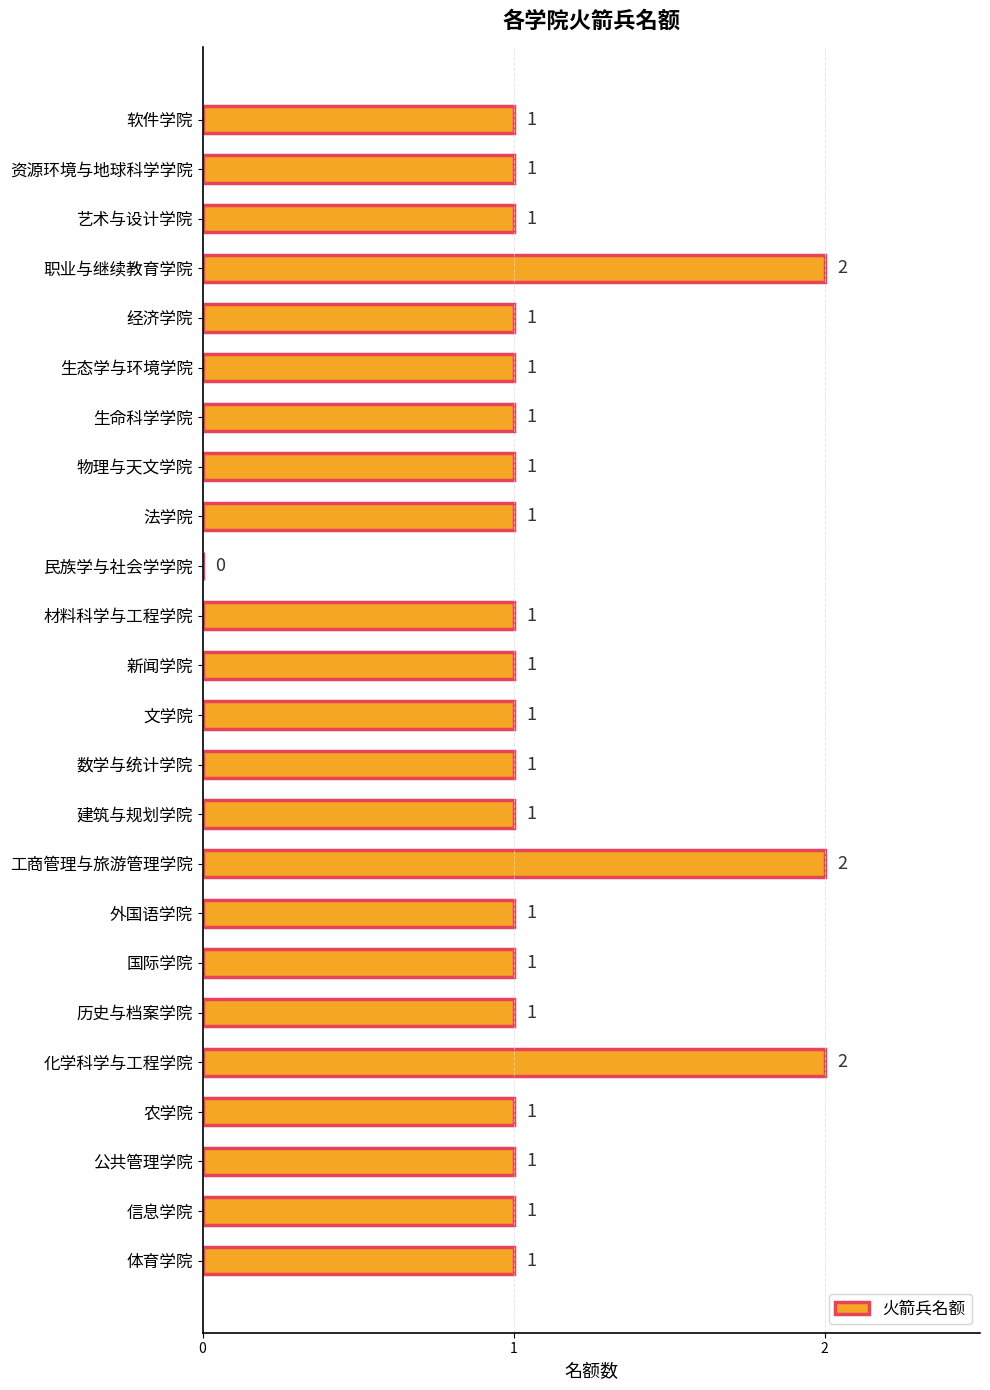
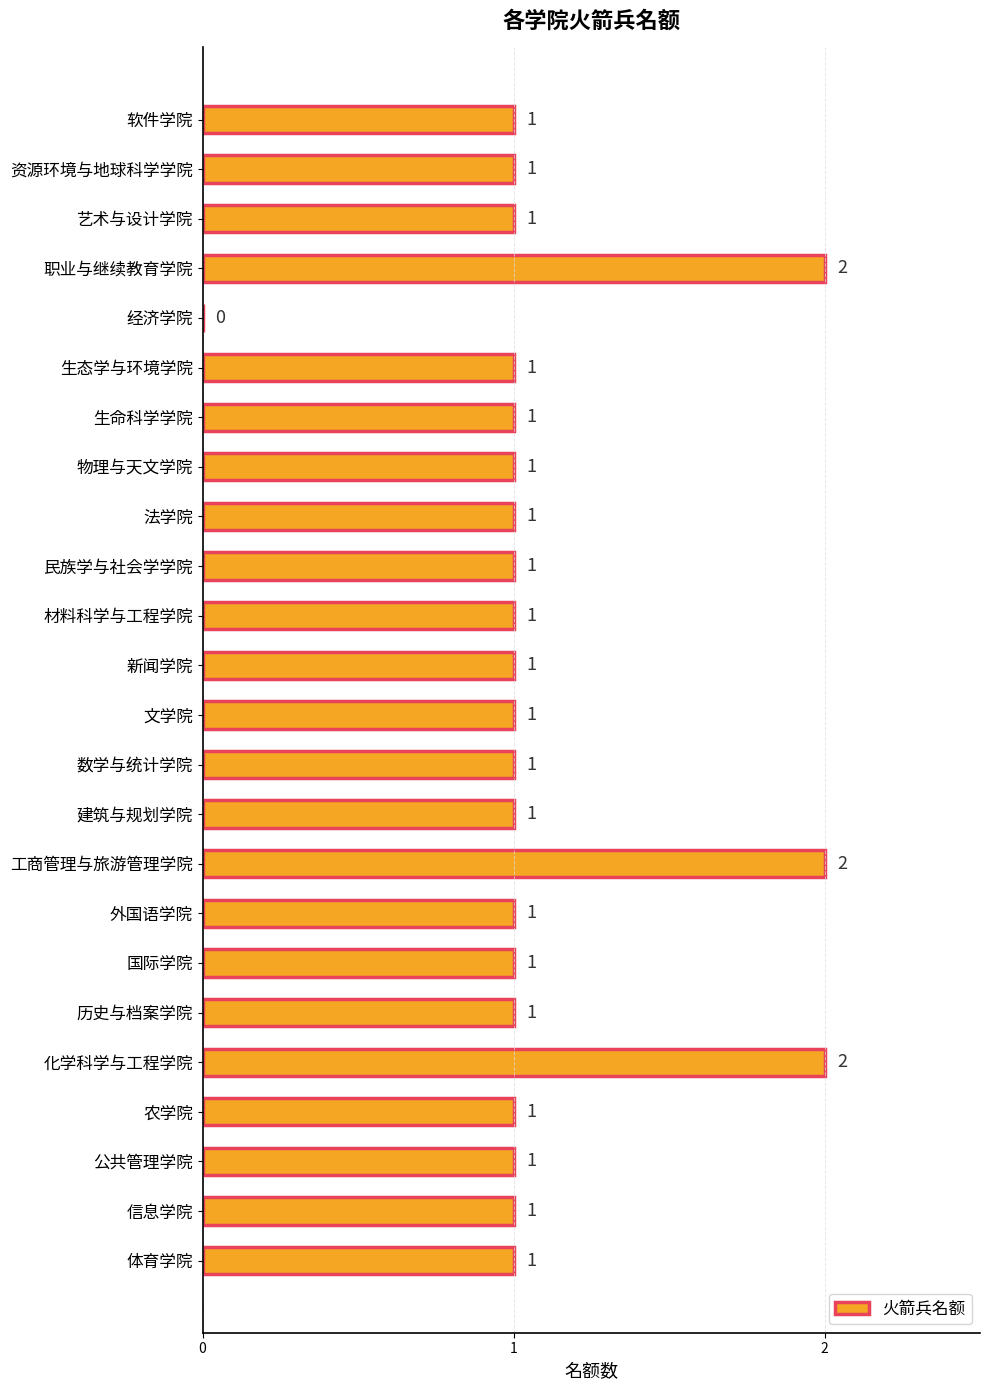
经济学院: 1 -> 0
民族学与社会学学院: 0 -> 1
